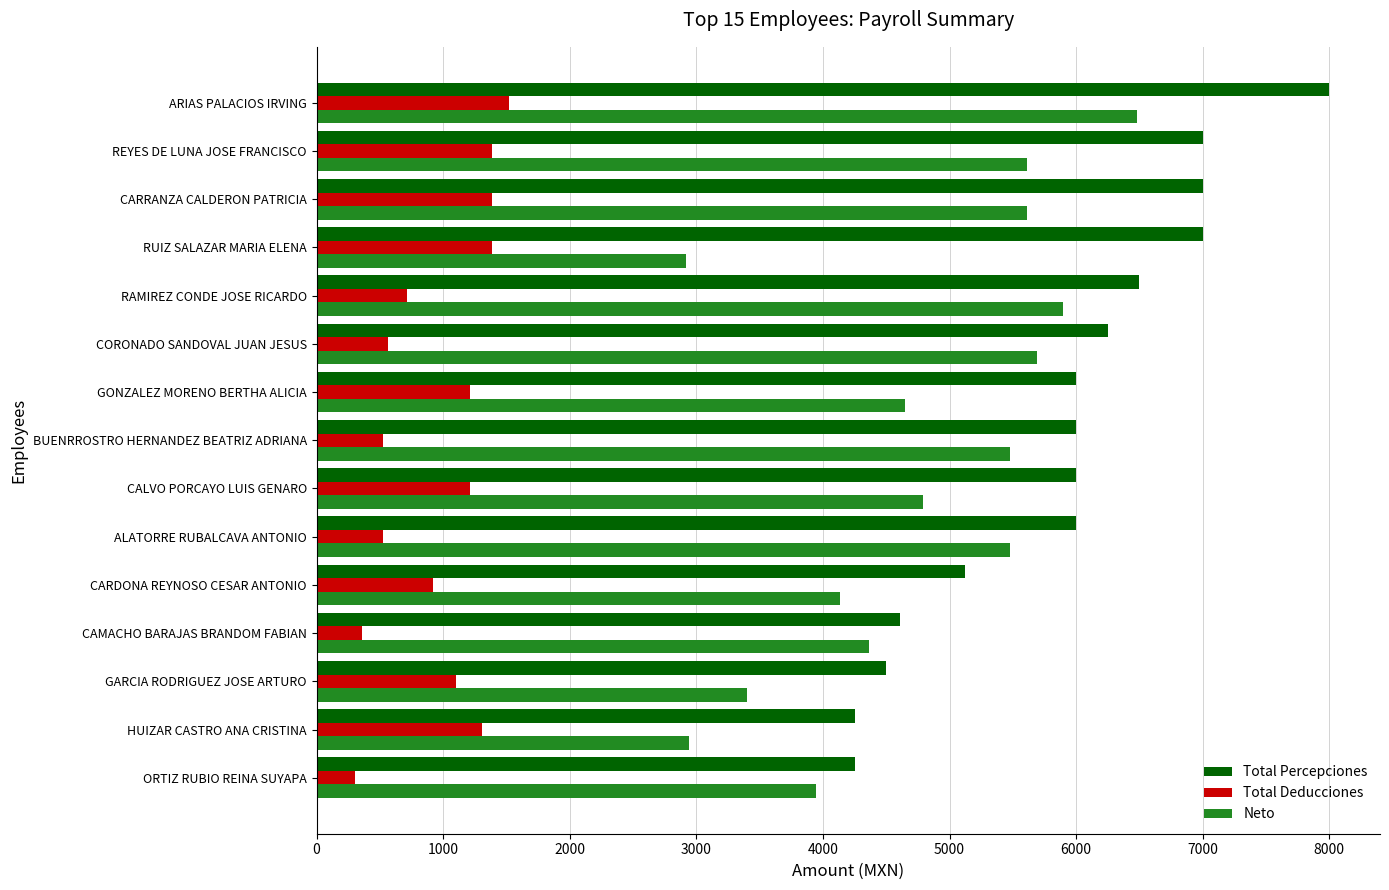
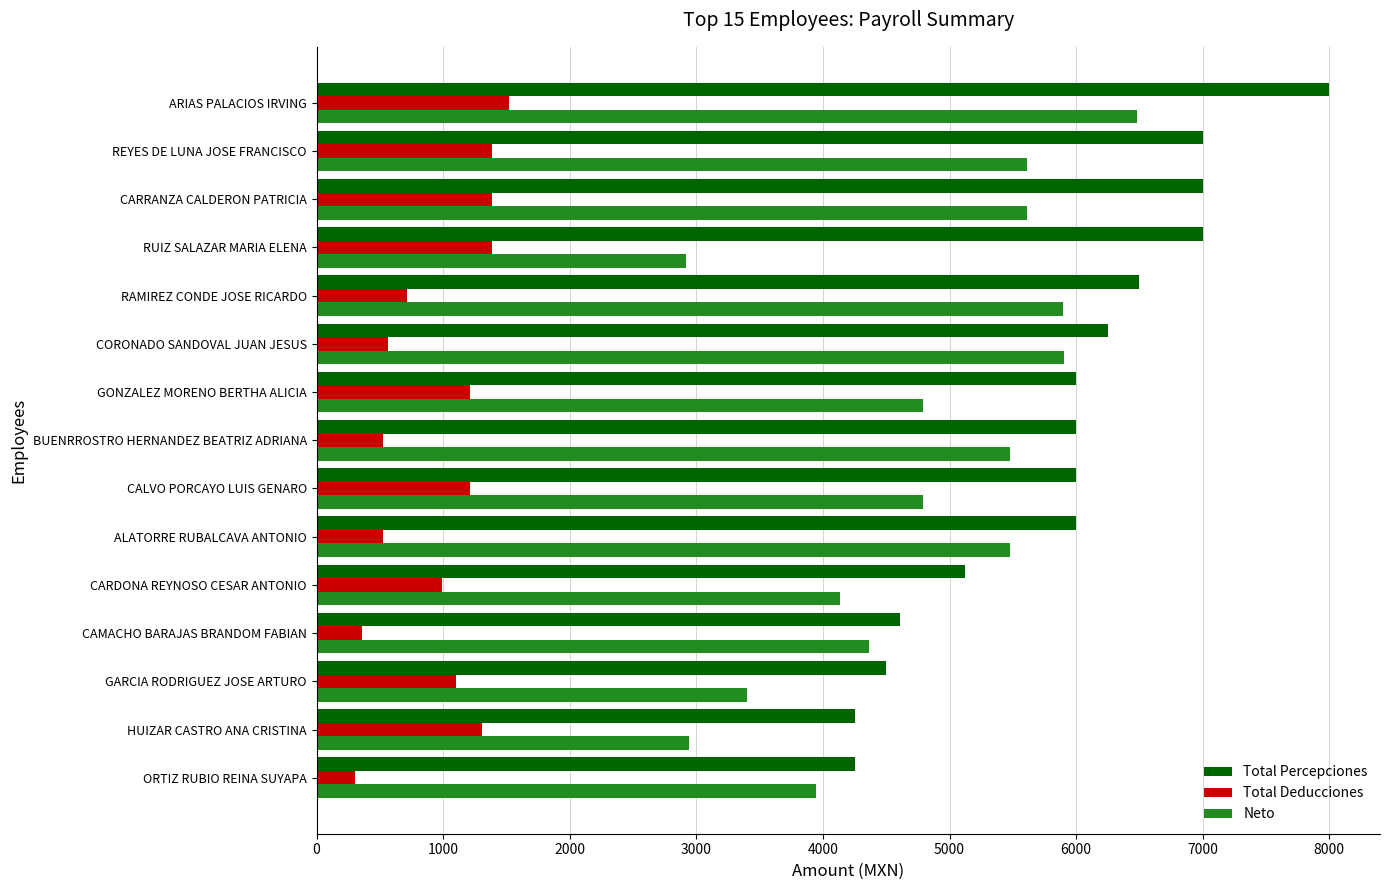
Neto, CORONADO SANDOVAL JUAN JESUS: 5690 -> 5900
Neto, GONZALEZ MORENO BERTHA ALICIA: 4650 -> 4790
Total Deducciones, CARDONA REYNOSO CESAR ANTONIO: 920 -> 990
